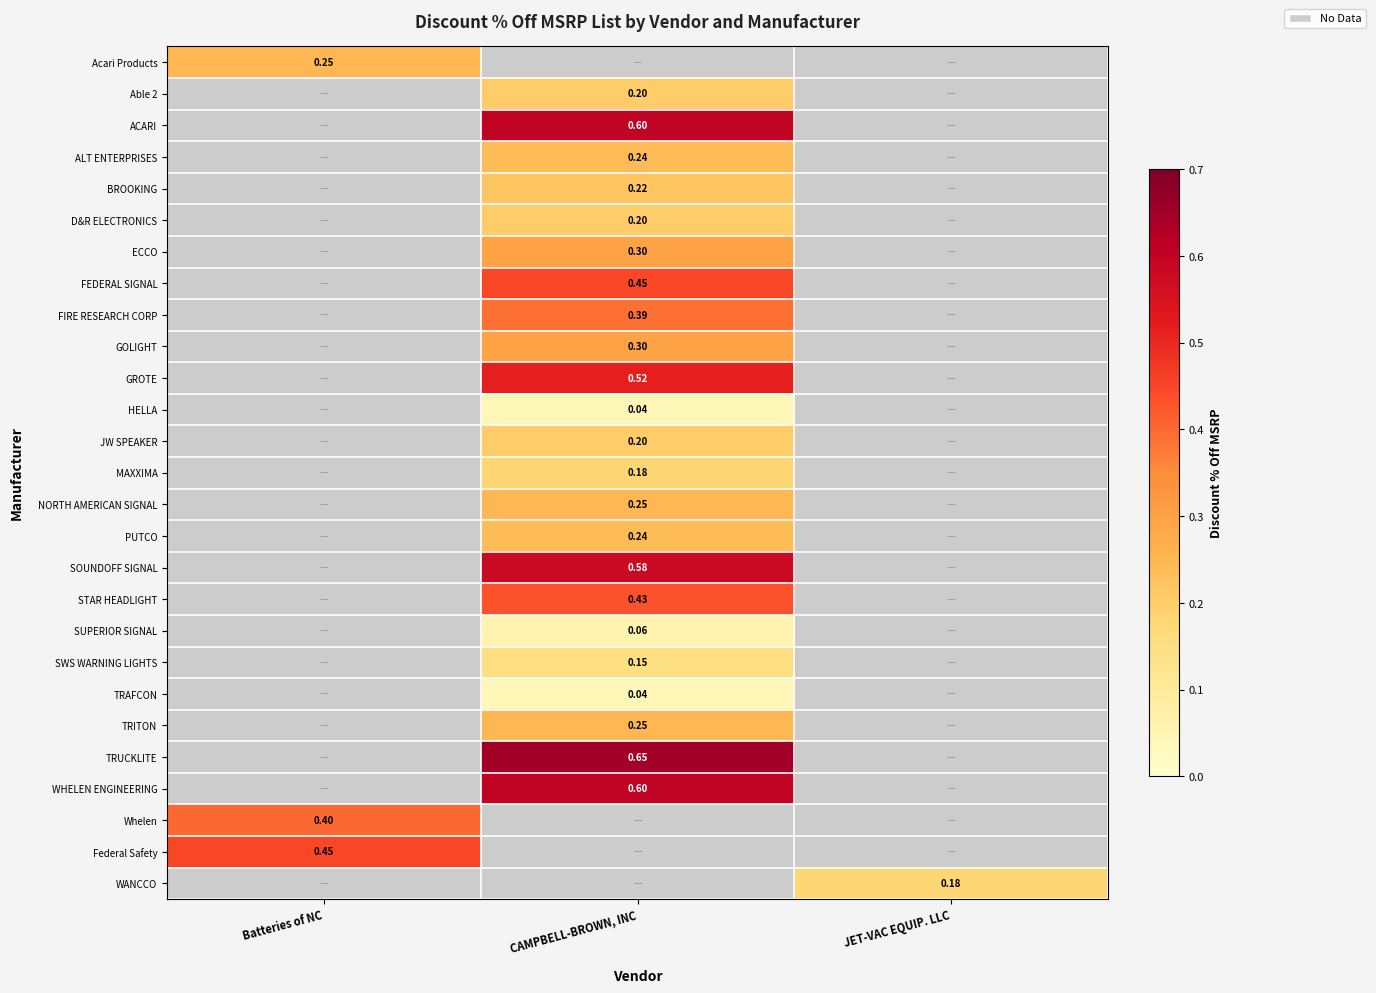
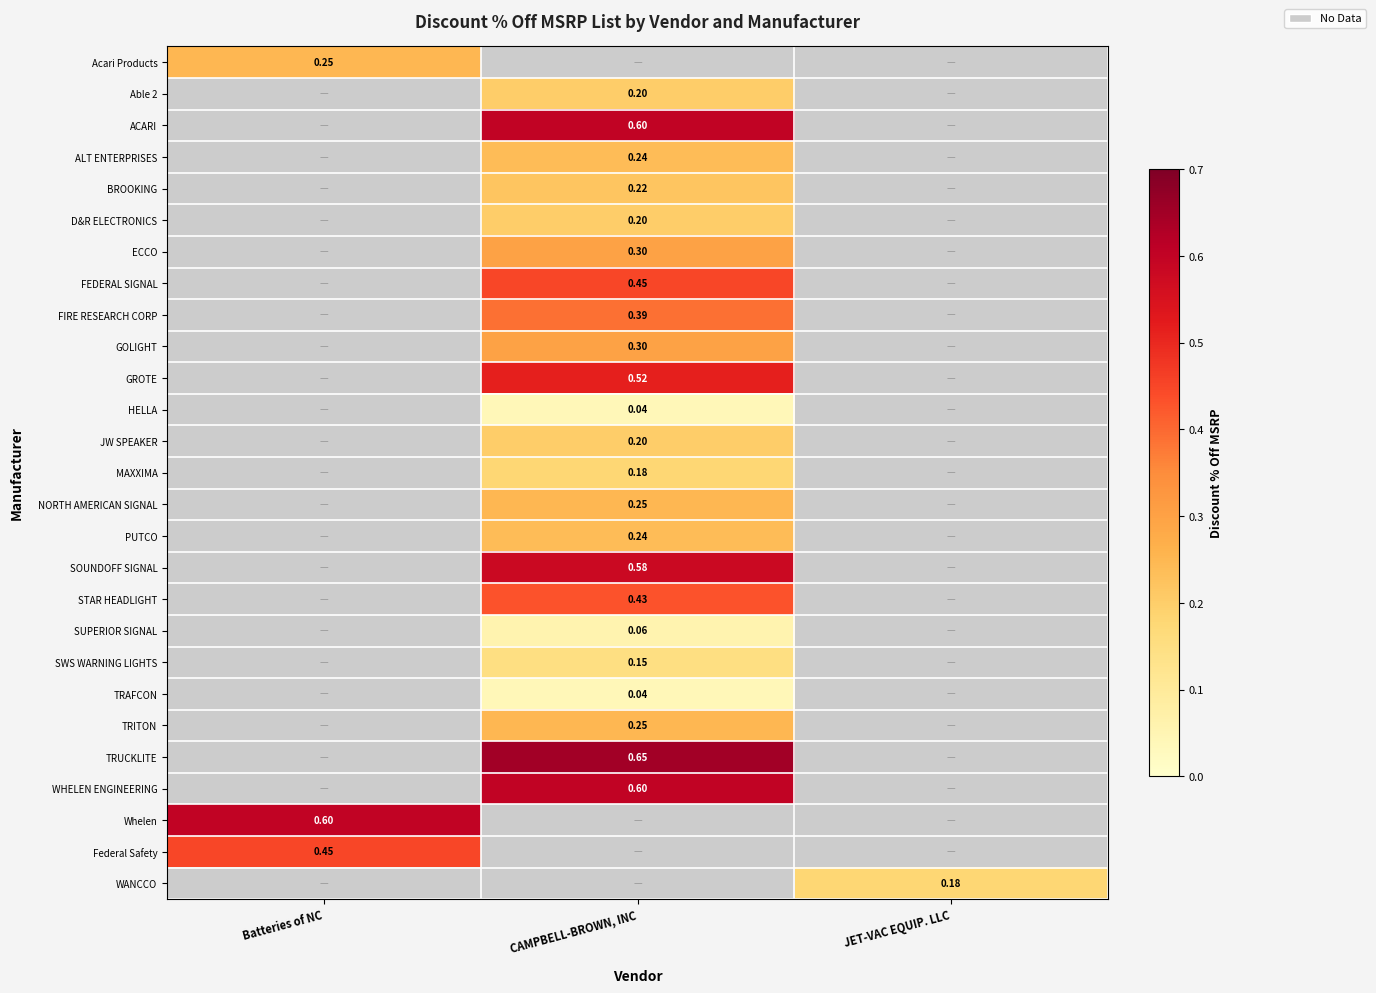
Whelen, Batteries of NC: 0.40 -> 0.60
